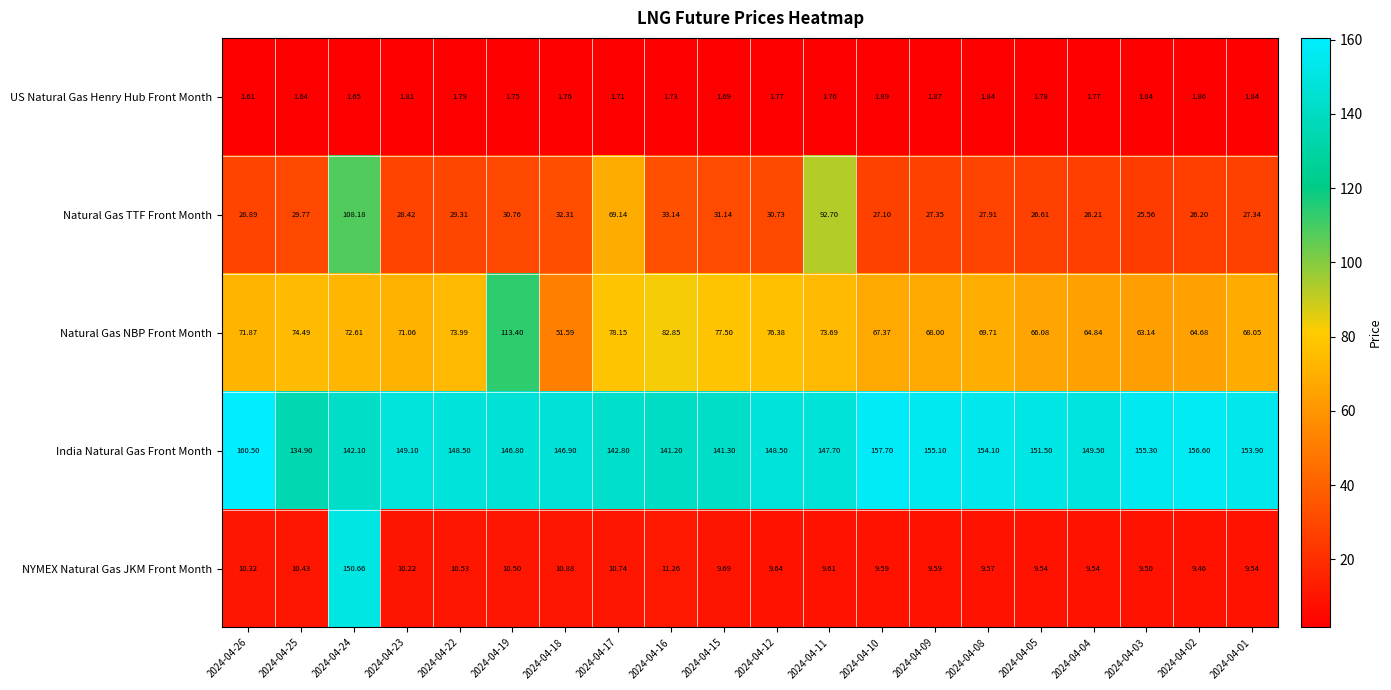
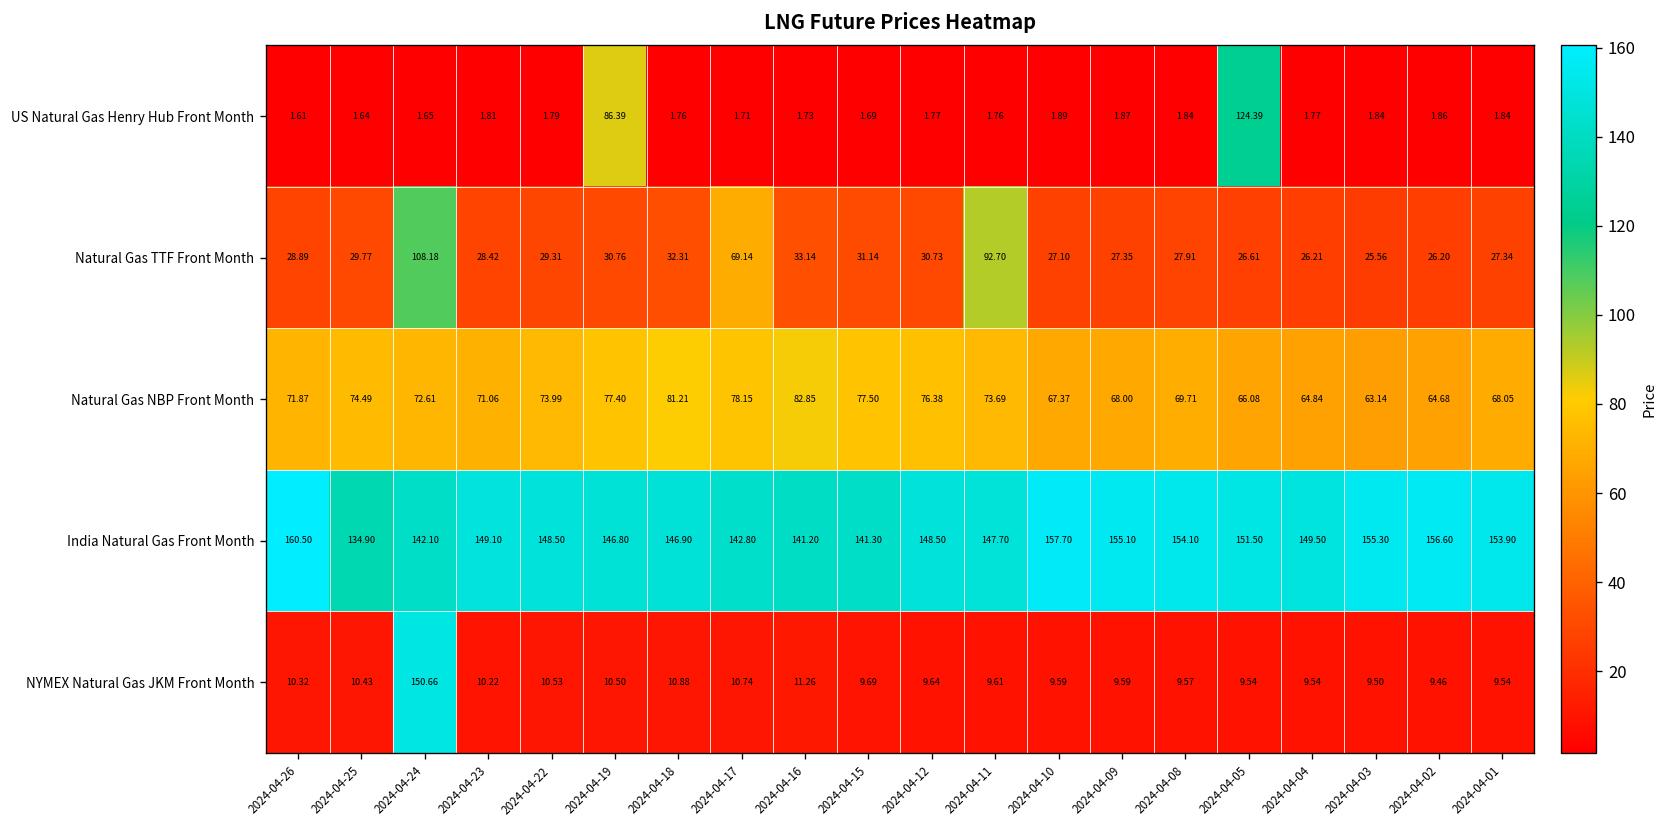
US Natural Gas Henry Hub Front Month, 2024-04-19: 1.75 -> 86.39
US Natural Gas Henry Hub Front Month, 2024-04-05: 1.78 -> 124.39
Natural Gas NBP Front Month, 2024-04-19: 113.40 -> 77.40
Natural Gas NBP Front Month, 2024-04-18: 51.59 -> 81.21
